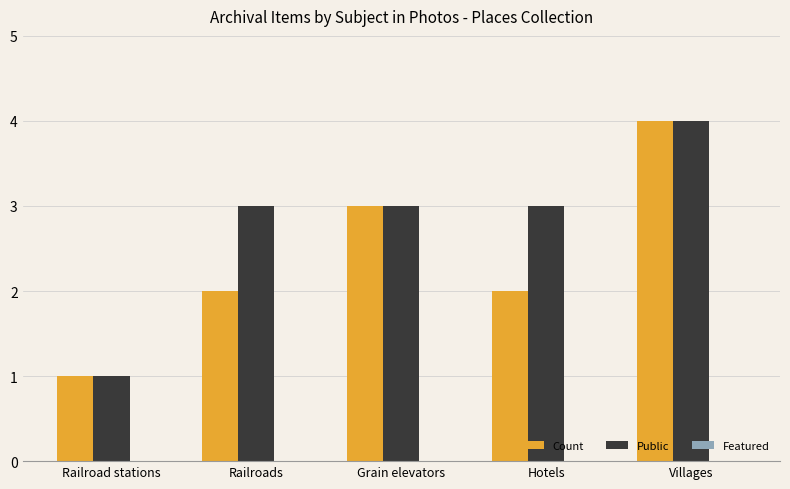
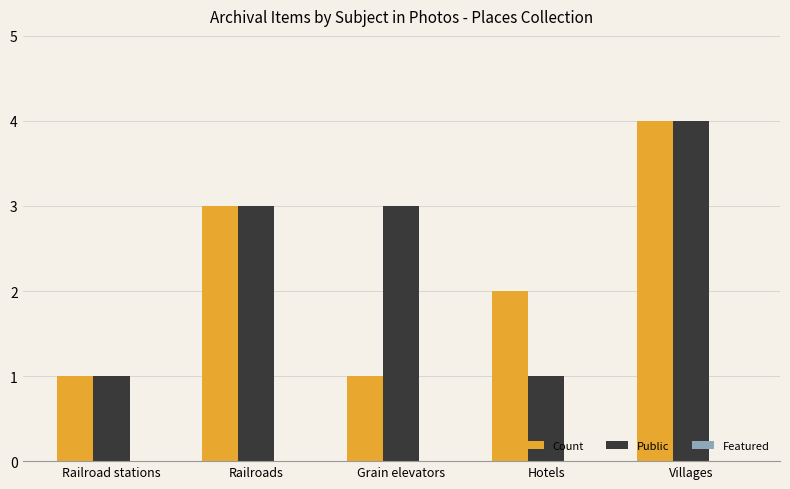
Count, Railroads: 2 -> 3
Count, Grain elevators: 3 -> 1
Public, Hotels: 3 -> 1
